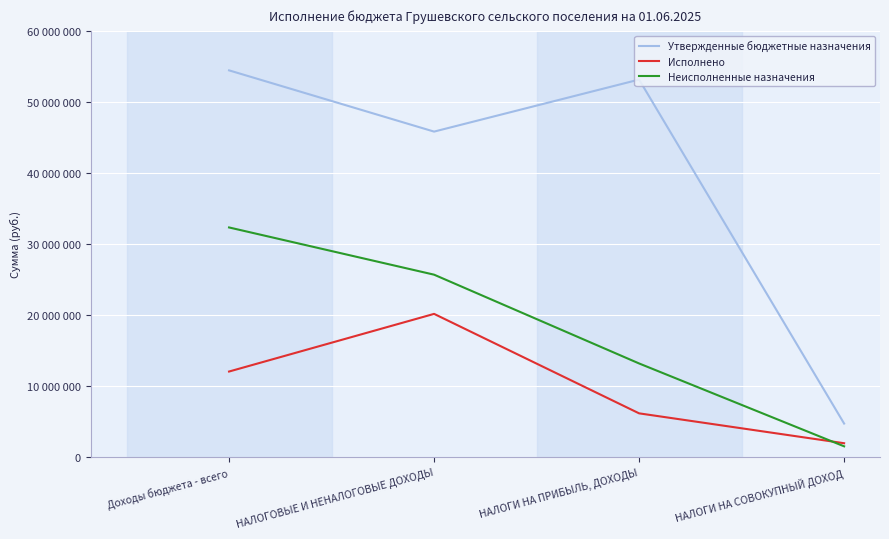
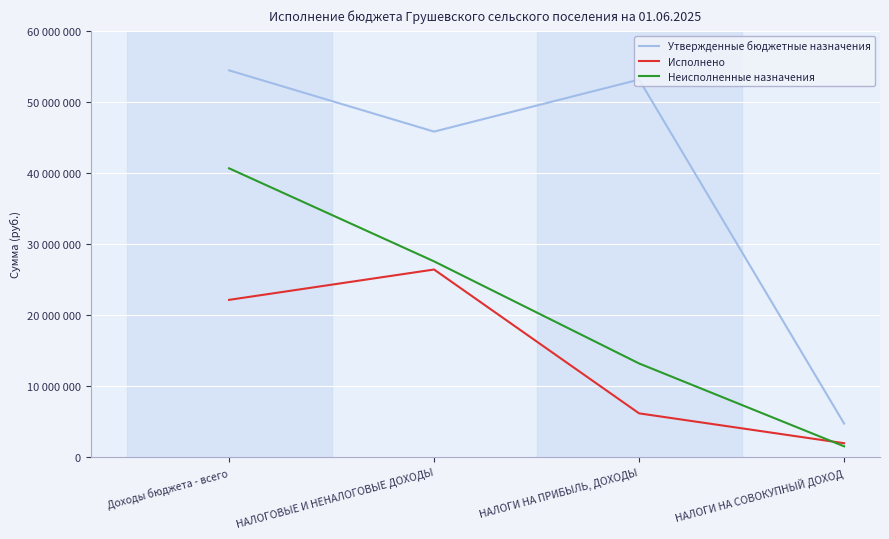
Исполнено, Доходы бюджета - всего: 12000000 -> 22000000
Неисполненные назначения, Доходы бюджета - всего: 32000000 -> 41000000
Исполнено, НАЛОГОВЫЕ И НЕНАЛОГОВЫЕ ДОХОДЫ: 20000000 -> 26000000
Неисполненные назначения, НАЛОГОВЫЕ И НЕНАЛОГОВЫЕ ДОХОДЫ: 26000000 -> 28000000
